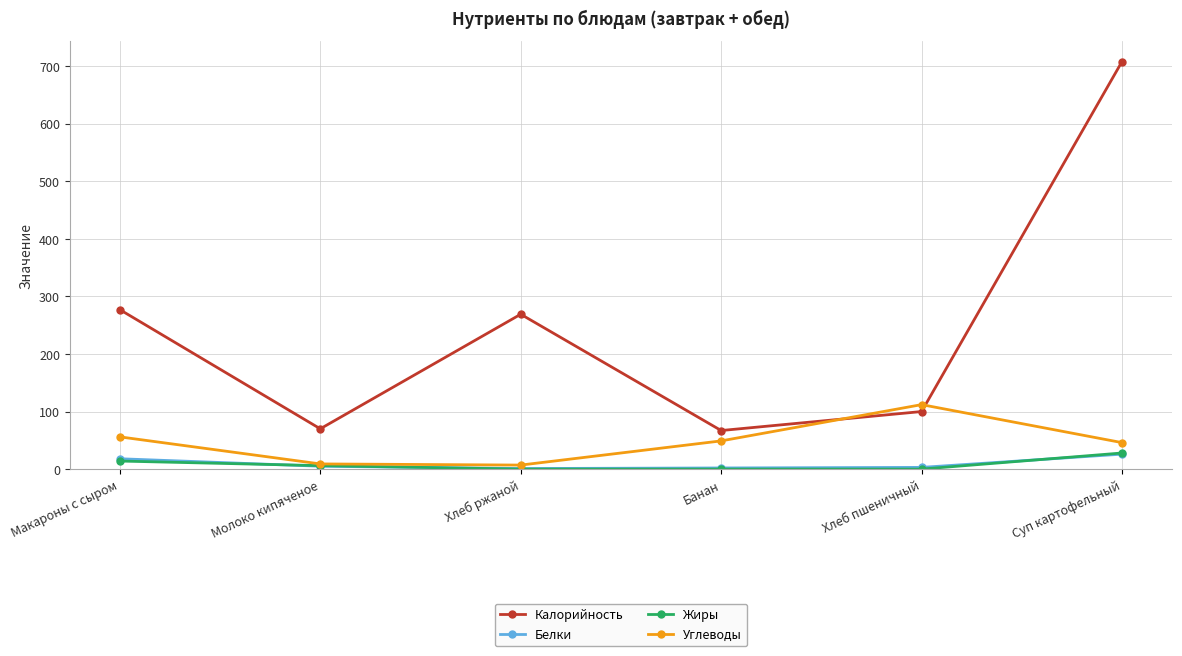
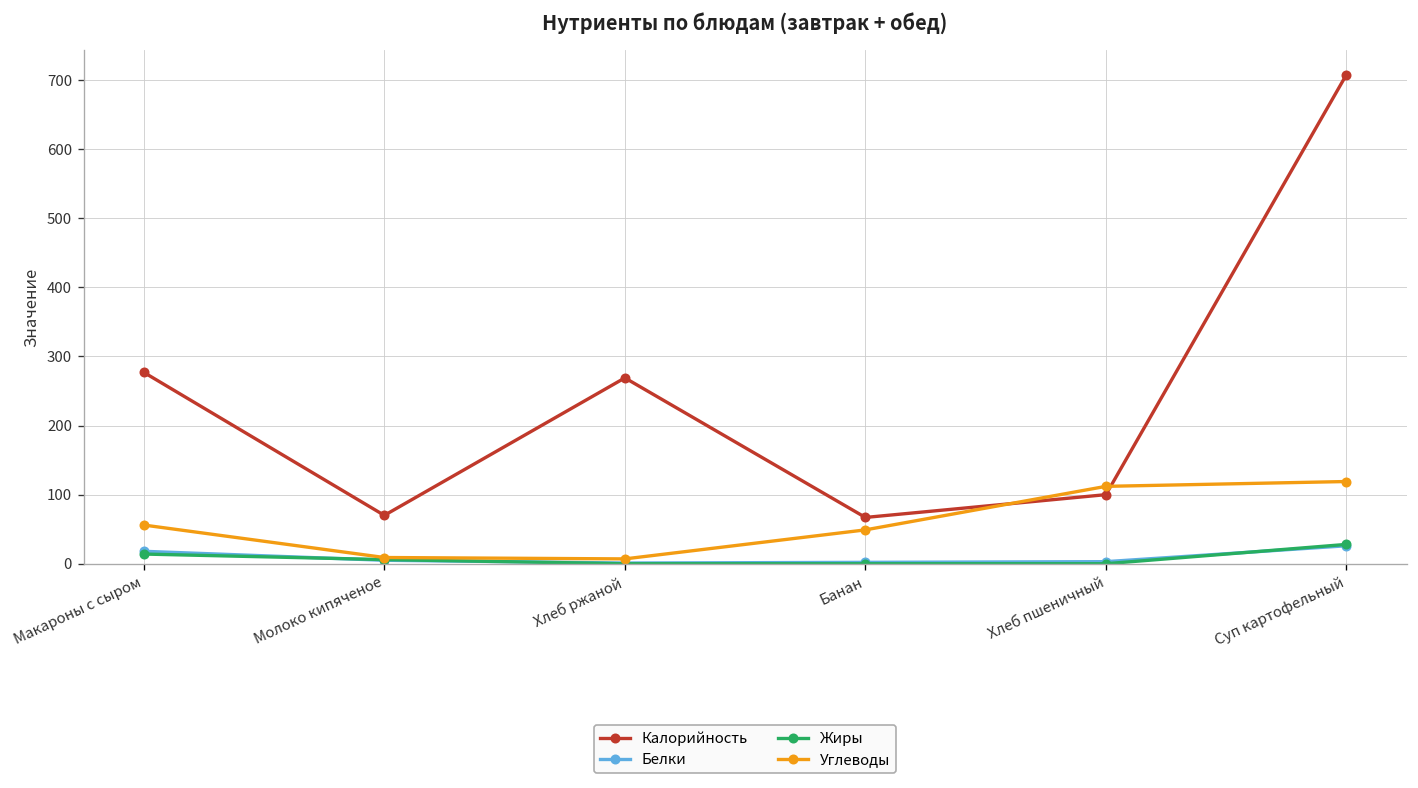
Углеводы, Суп картофельный: 50 -> 120
